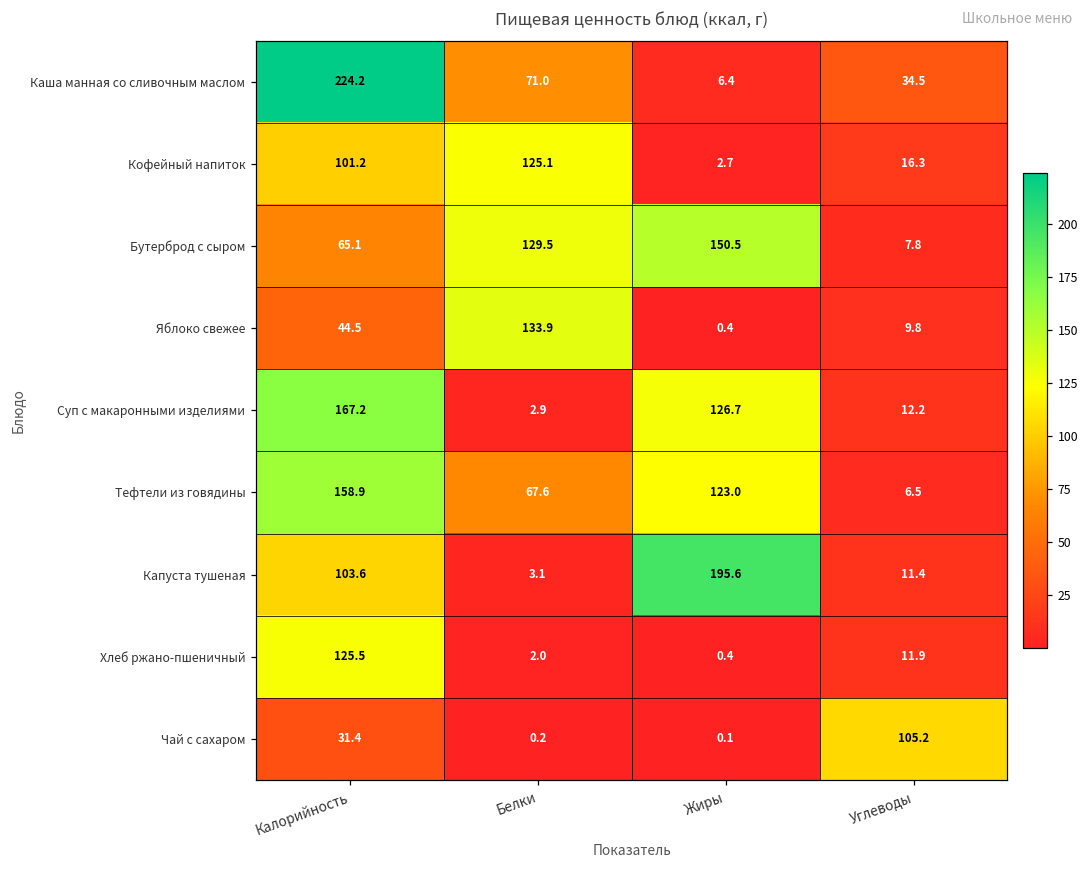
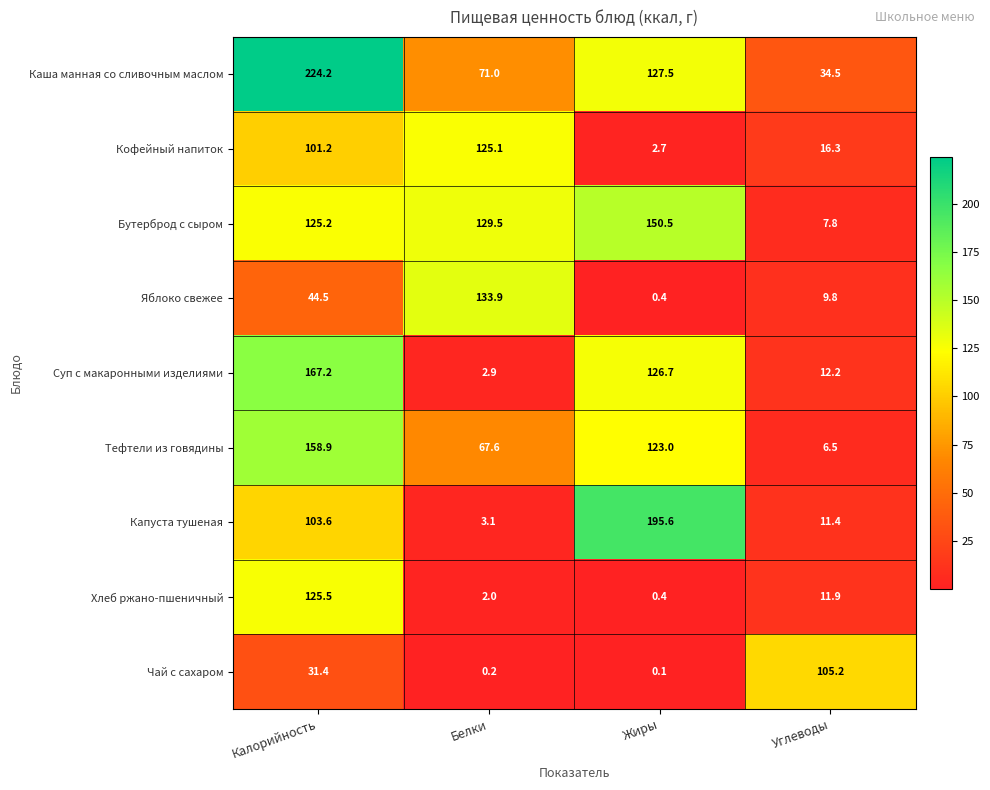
Каша манная со сливочным маслом, Жиры: 6.4 -> 127.5
Бутерброд с сыром, Калорийность: 65.1 -> 125.2
